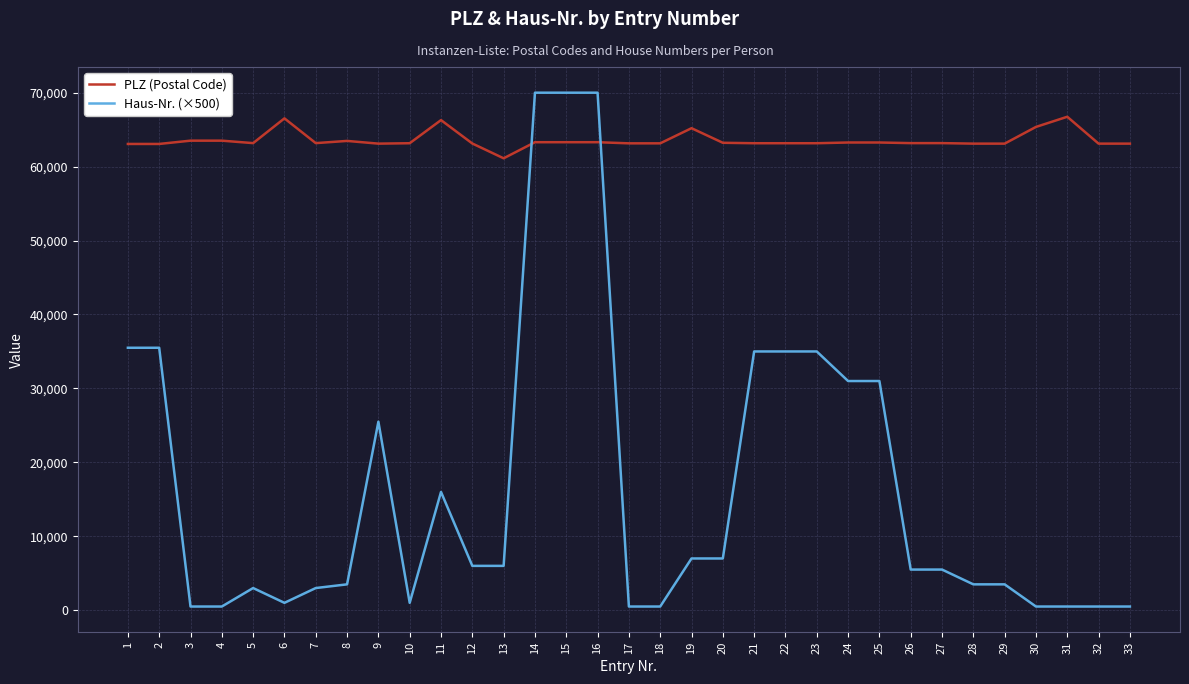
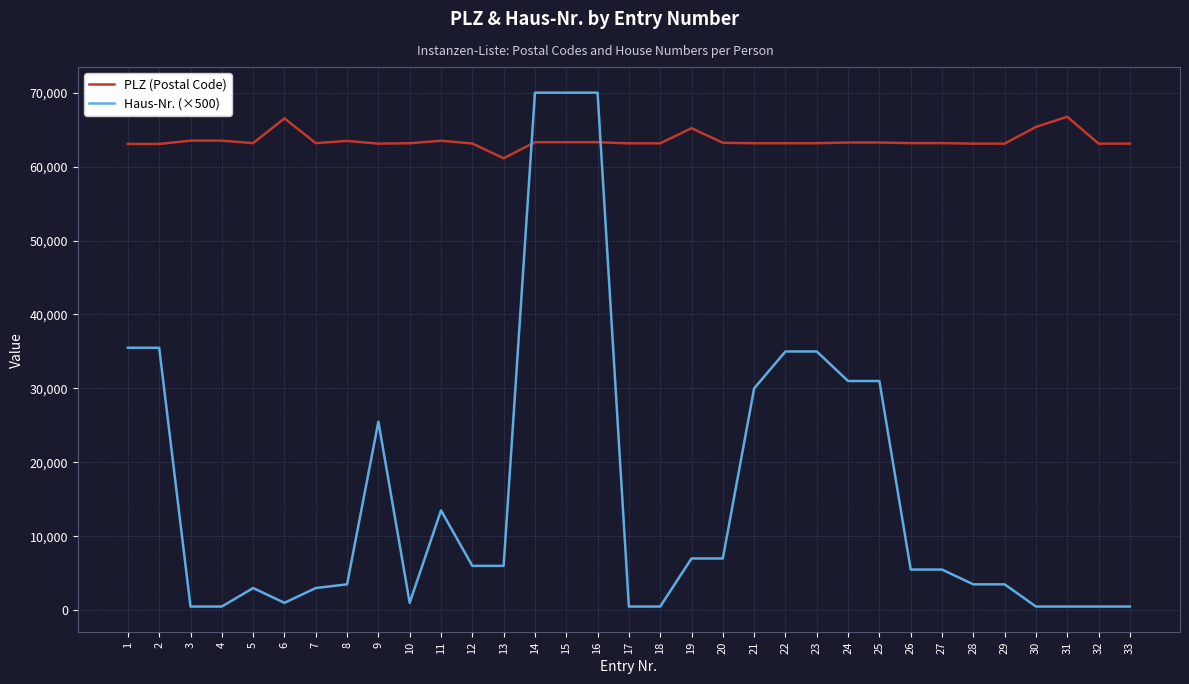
PLZ (Postal Code), 11: 66,000 -> 64,000
Haus-Nr. (×500), 11: 16,000 -> 14,000
Haus-Nr. (×500), 21: 35,000 -> 30,000
